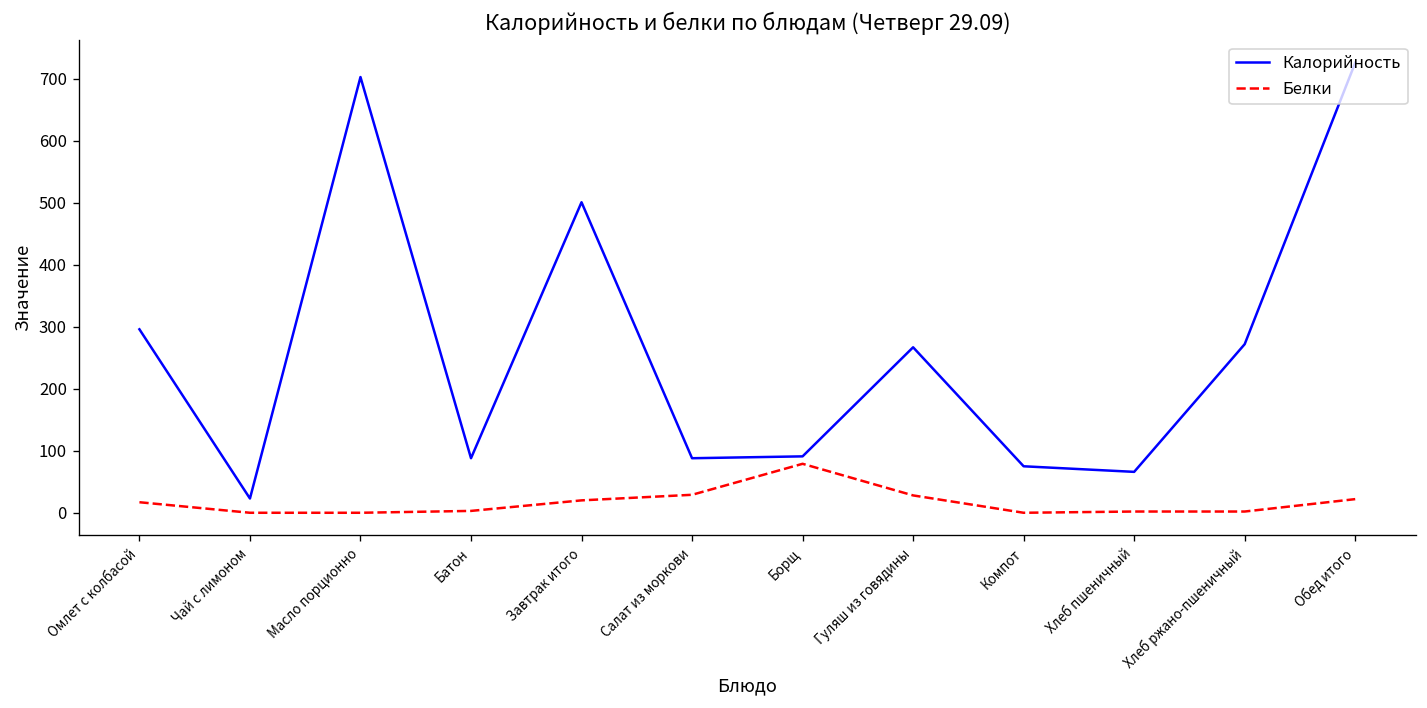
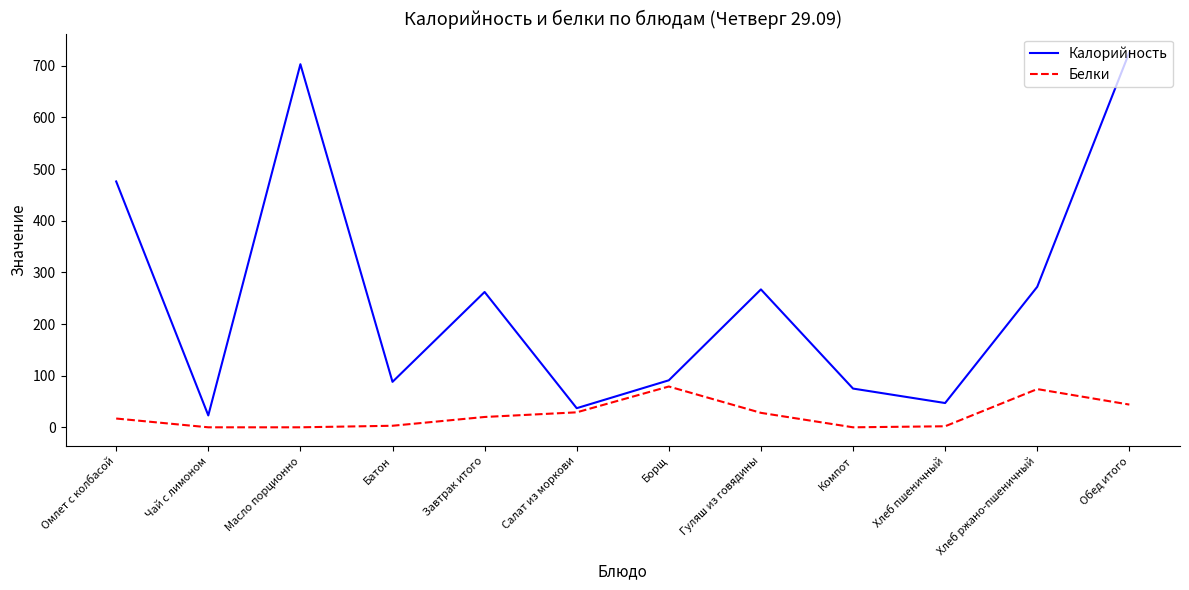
Калорийность, Омлет с колбасой: 300 -> 480
Калорийность, Завтрак итого: 500 -> 260
Калорийность, Салат из моркови: 90 -> 40
Калорийность, Хлеб пшеничный: 70 -> 50
Белки, Хлеб ржано-пшеничный: 0 -> 70
Белки, Обед итого: 20 -> 40
